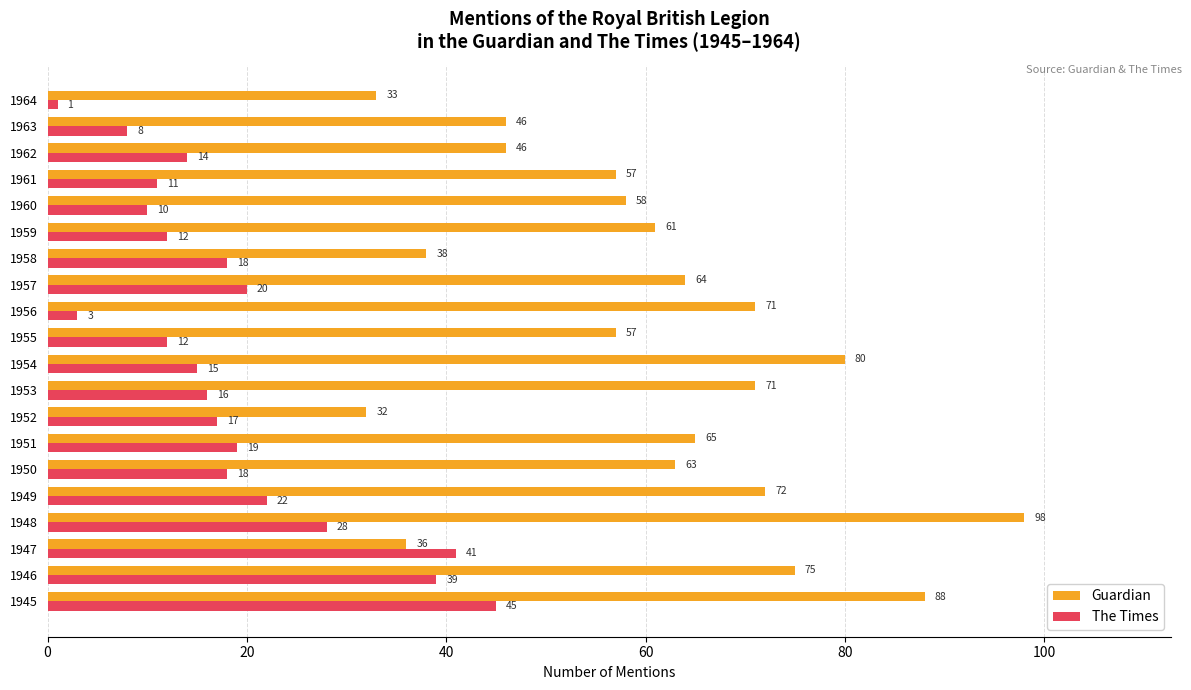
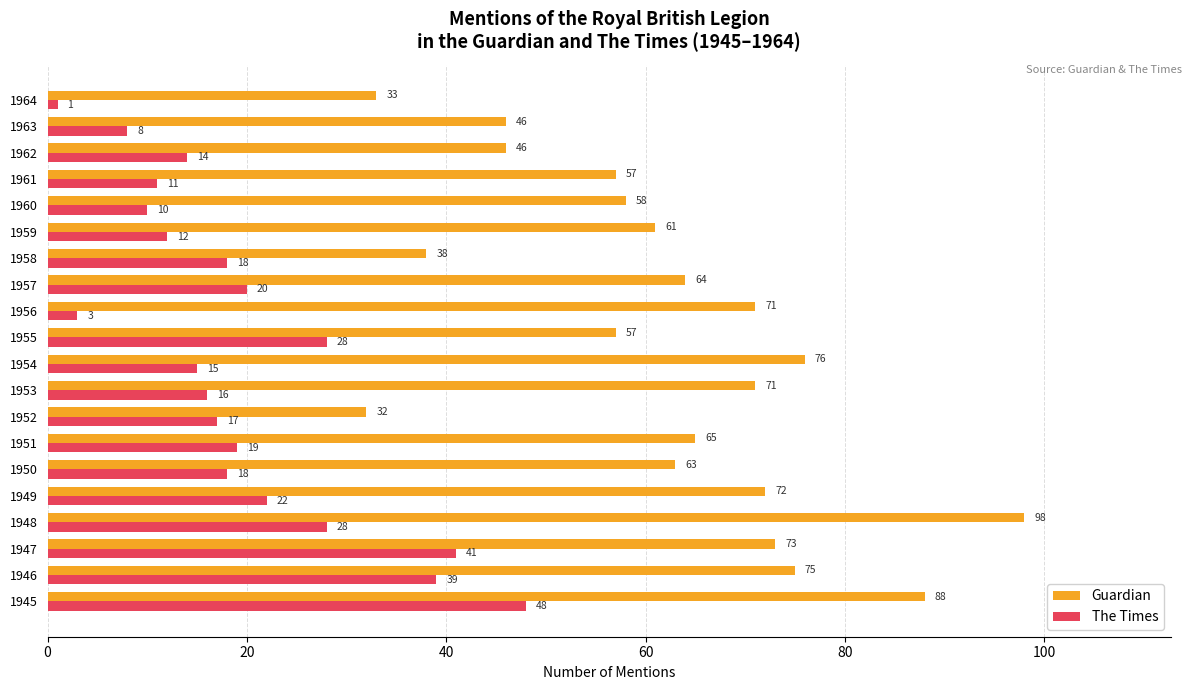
The Times, 1955: 12 -> 28
Guardian, 1954: 80 -> 76
Guardian, 1947: 36 -> 73
The Times, 1945: 45 -> 48
